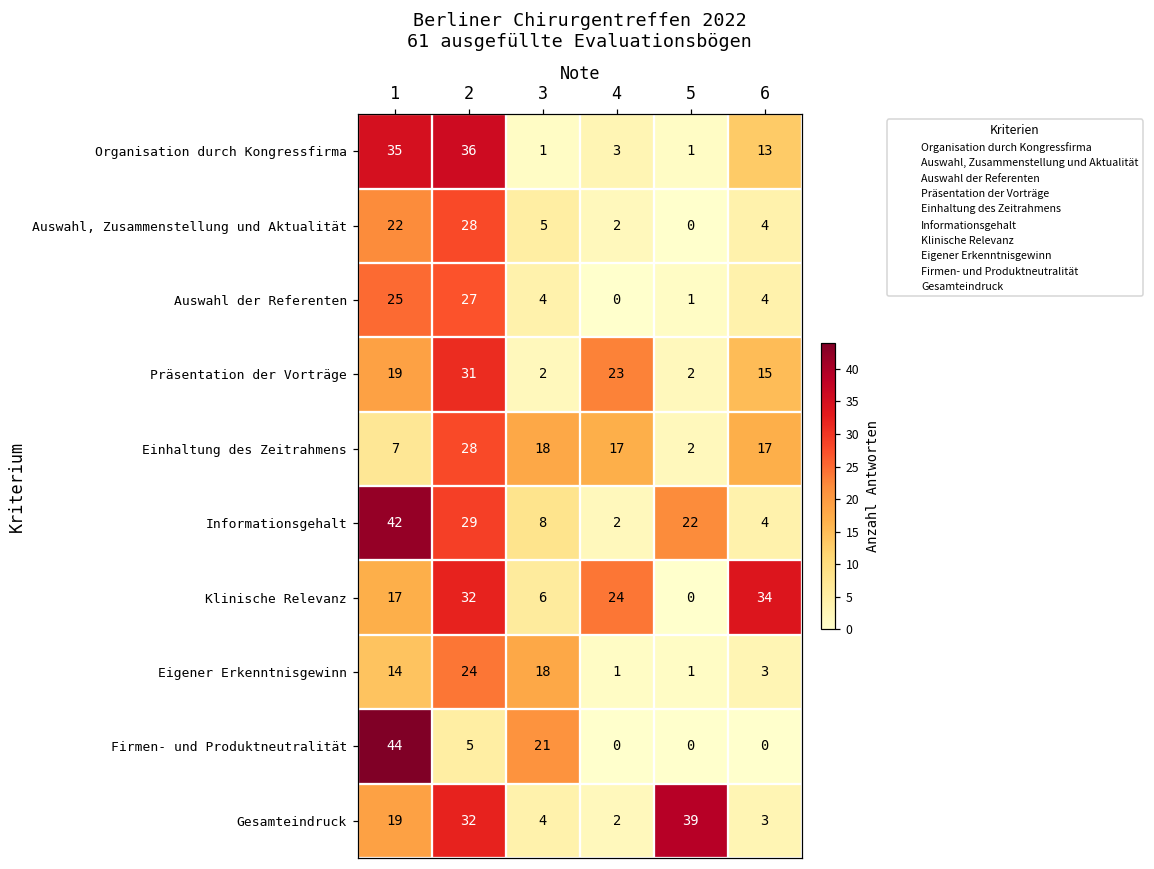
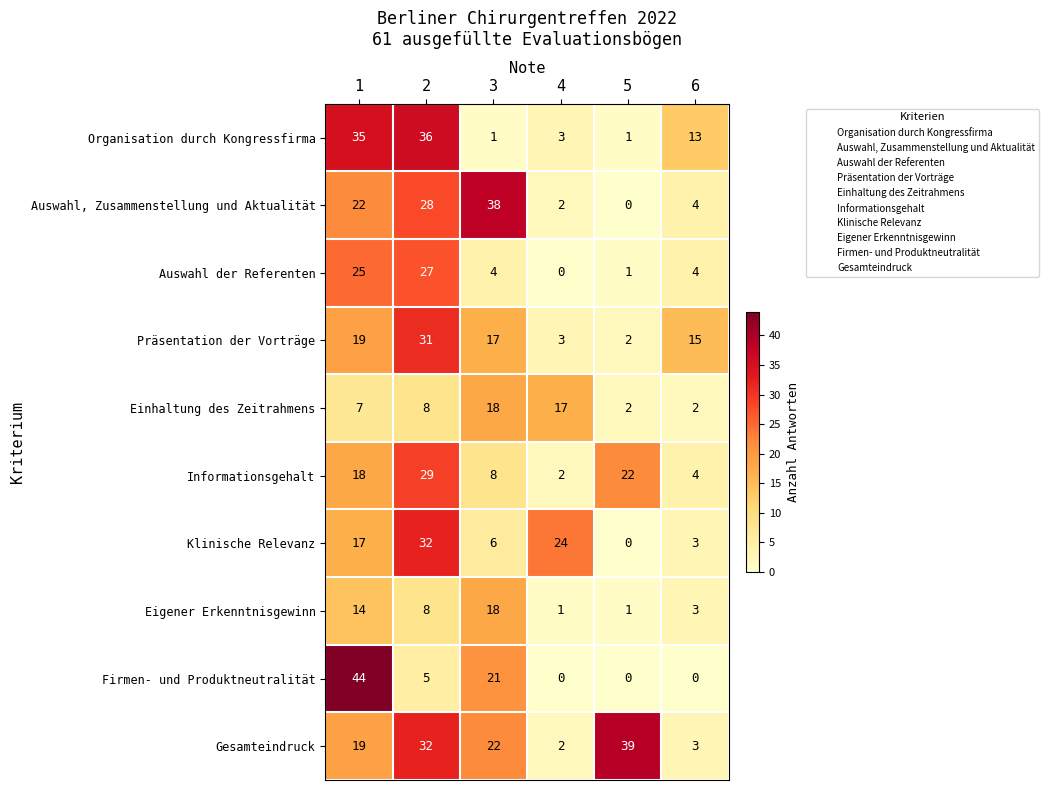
Auswahl, Zusammenstellung und Aktualität, 3: 5 -> 38
Präsentation der Vorträge, 3: 2 -> 17
Präsentation der Vorträge, 4: 23 -> 3
Einhaltung des Zeitrahmens, 2: 28 -> 8
Einhaltung des Zeitrahmens, 6: 17 -> 2
Informationsgehalt, 1: 42 -> 18
Klinische Relevanz, 6: 34 -> 3
Eigener Erkenntnisgewinn, 2: 24 -> 8
Gesamteindruck, 3: 4 -> 22
